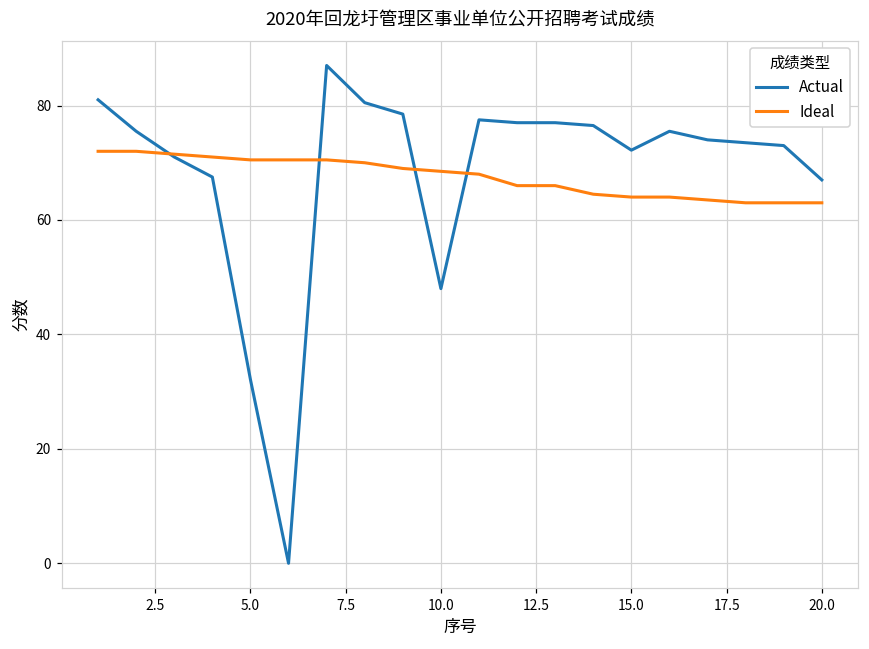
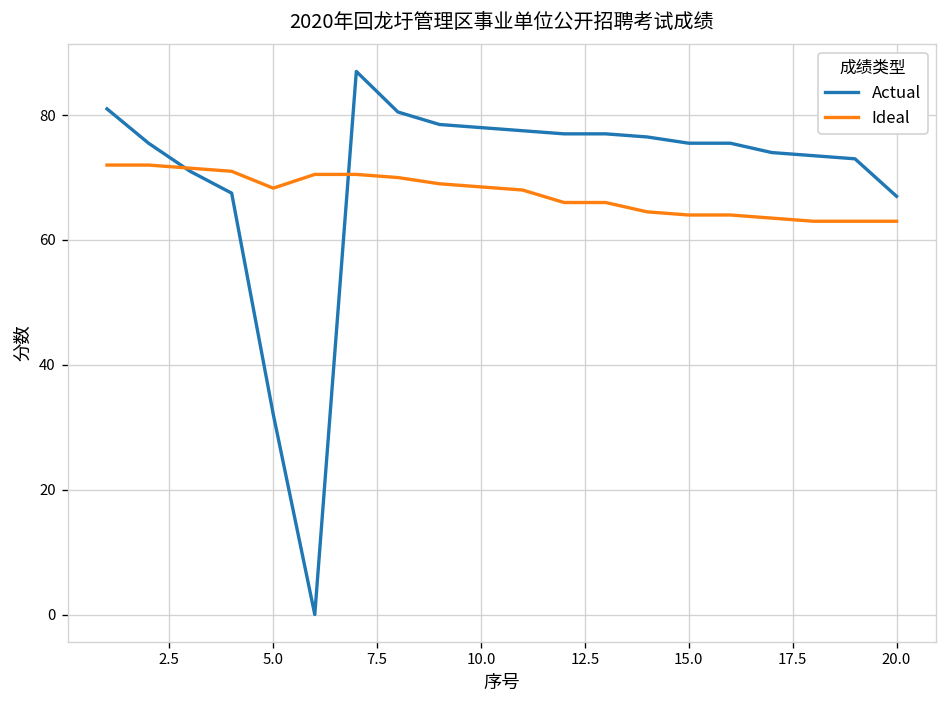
Ideal, 5.0: 71 -> 68
Actual, 10.0: 48 -> 78
Actual, 15.0: 72 -> 76
